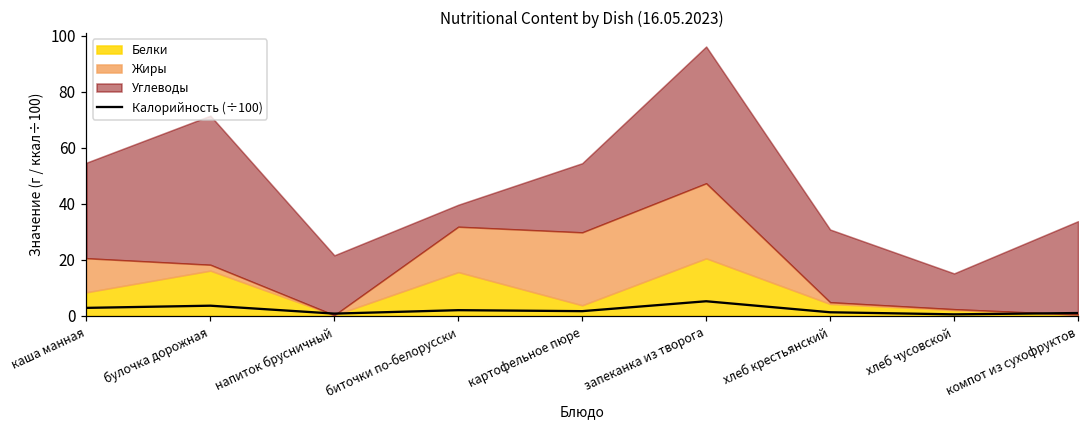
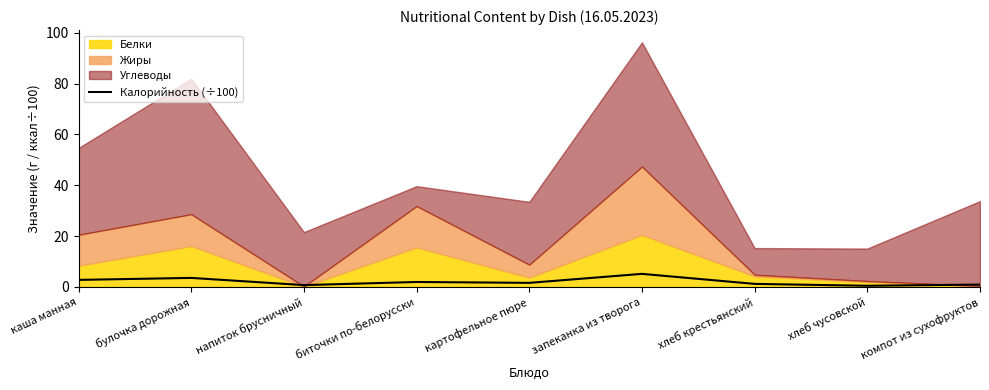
Жиры, булочка дорожная: 2 -> 13
Жиры, картофельное пюре: 26 -> 5
Углеводы, хлеб крестьянский: 26 -> 11
